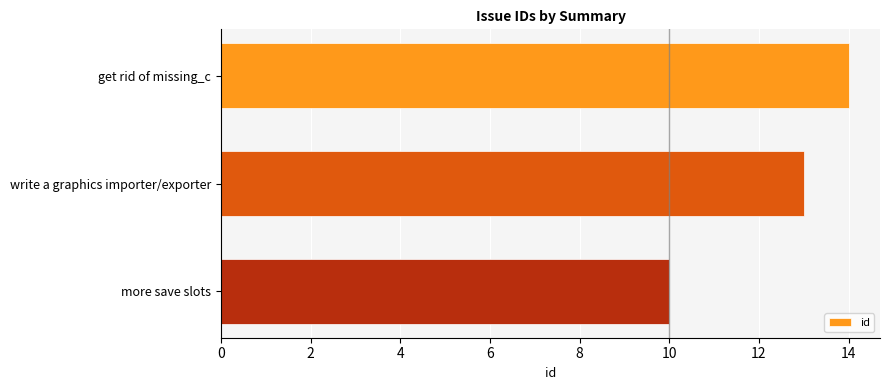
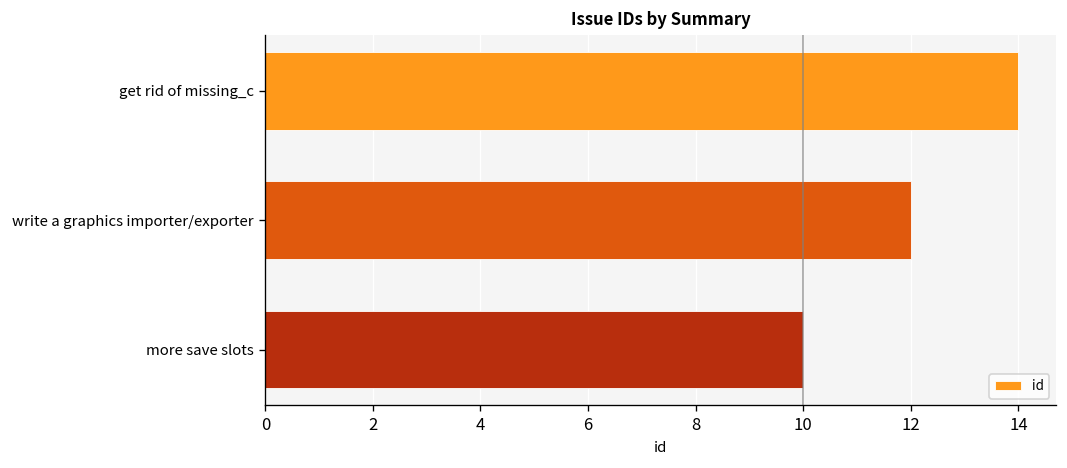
write a graphics importer/exporter: 13 -> 12
